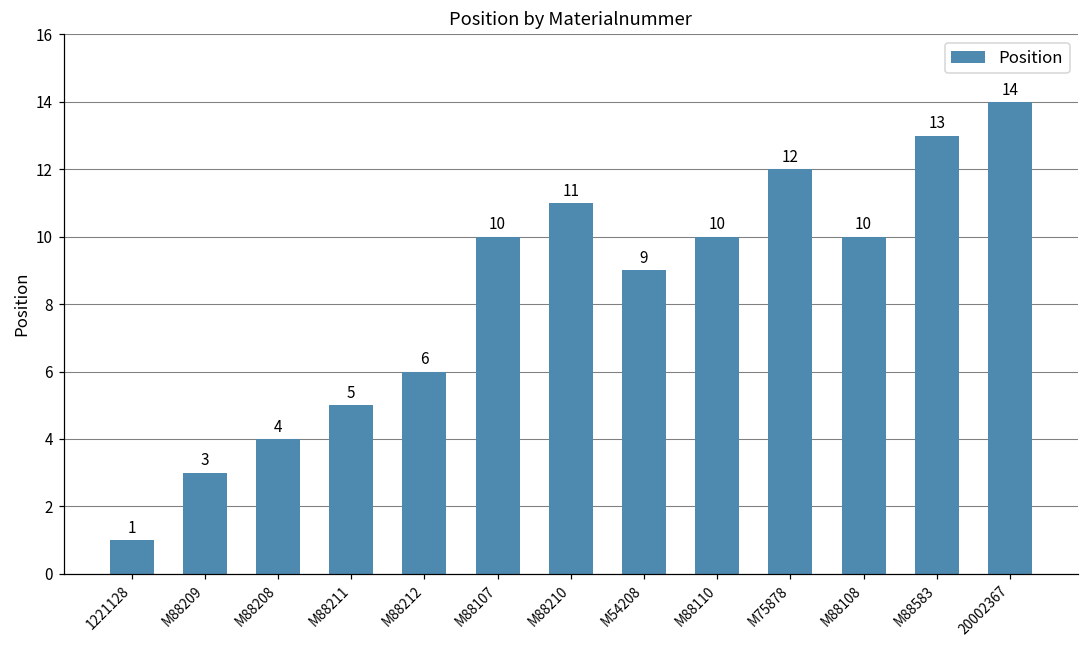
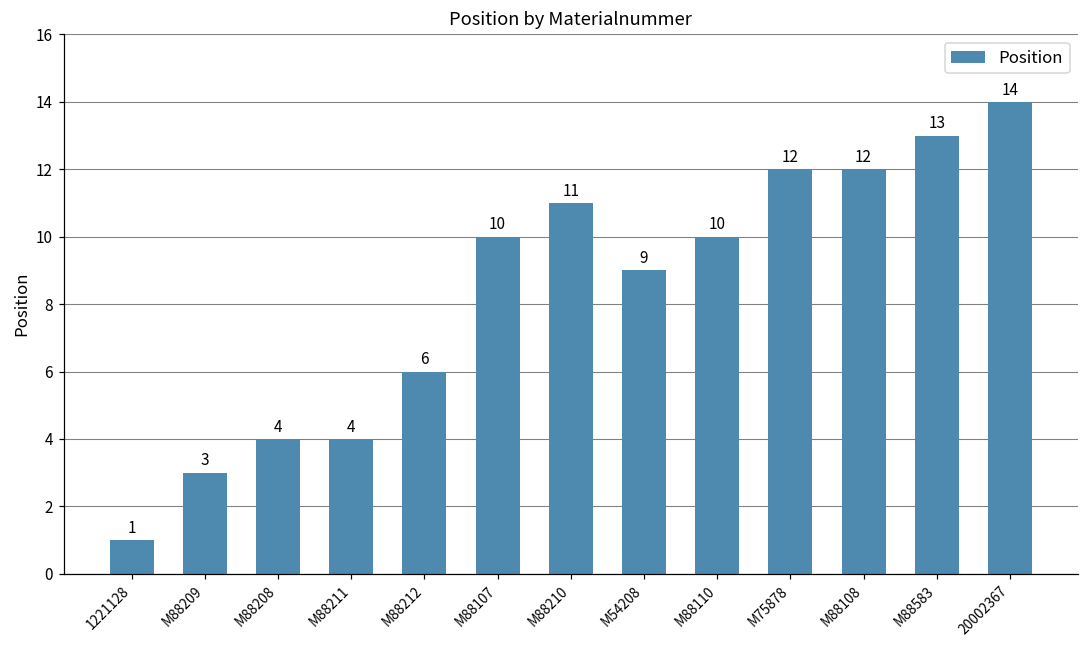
M88211: 5 -> 4
M88108: 10 -> 12
